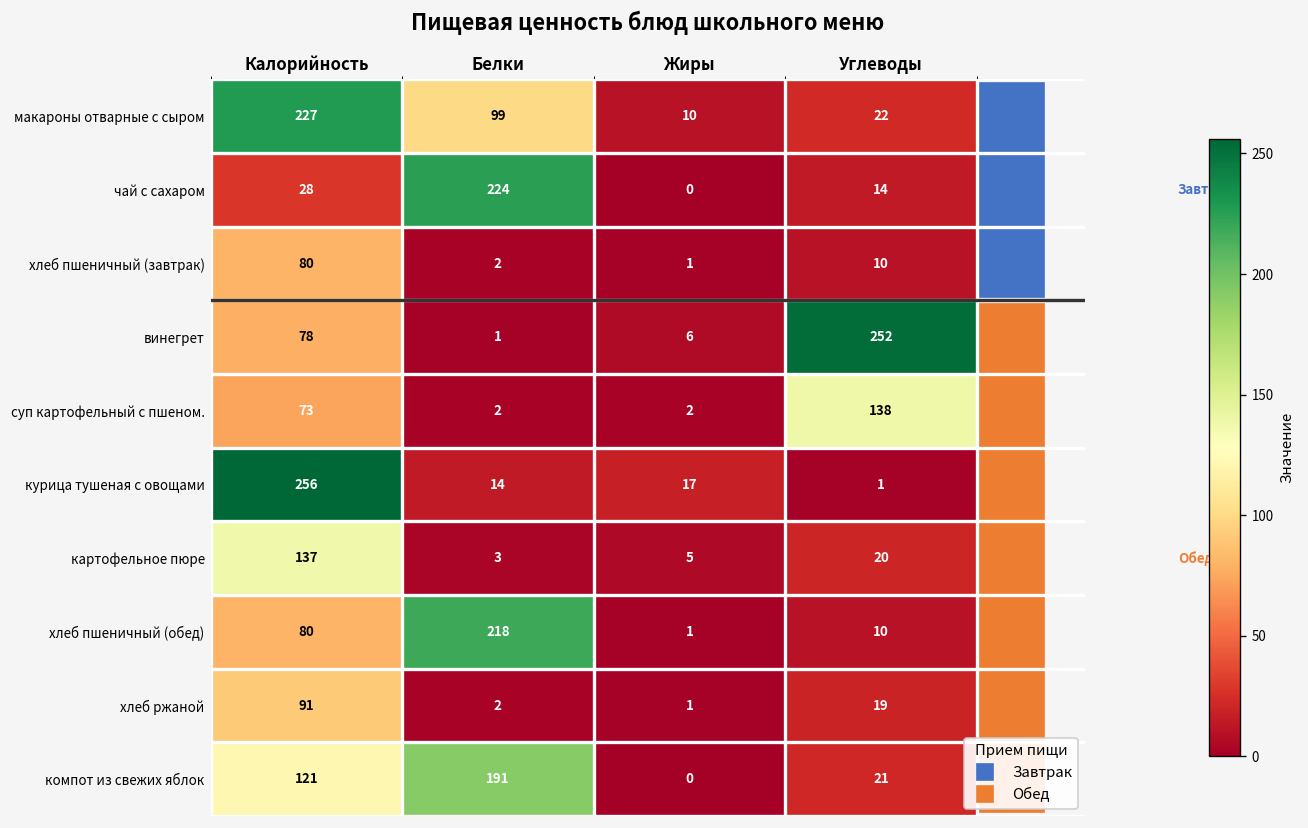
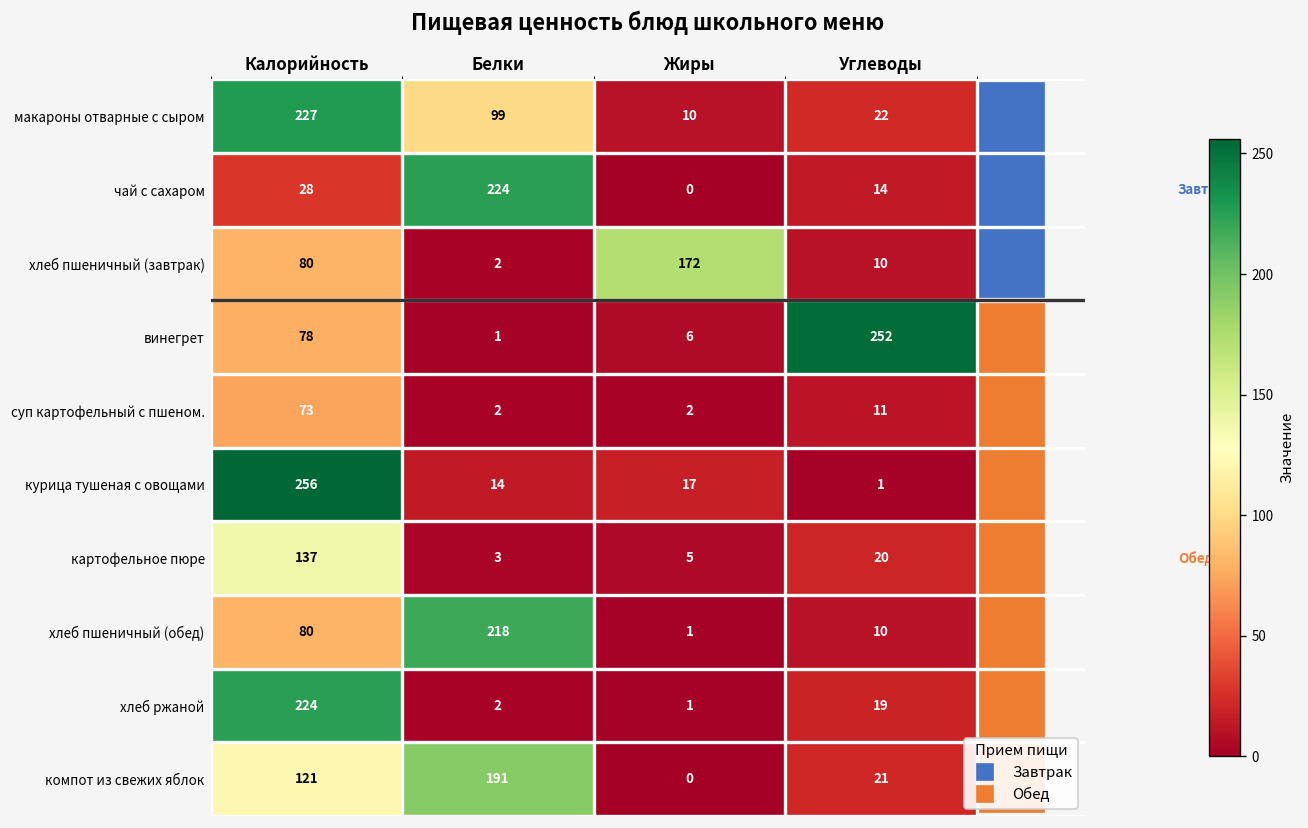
хлеб пшеничный (завтрак), Жиры: 1 -> 172
суп картофельный с пшеном., Углеводы: 138 -> 11
хлеб ржаной, Калорийность: 91 -> 224
